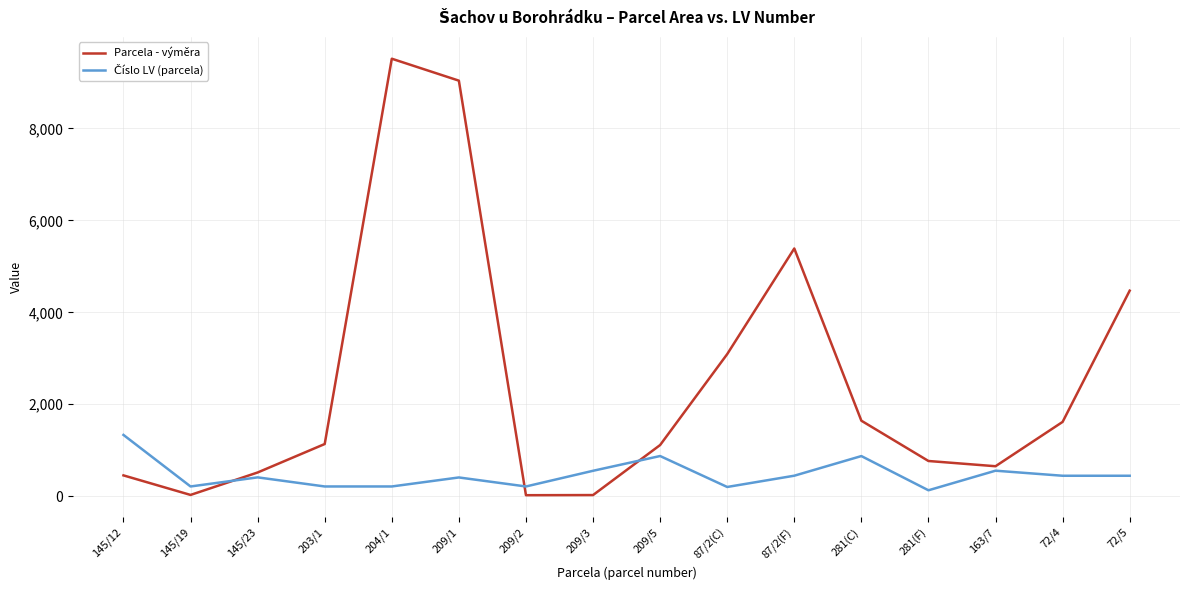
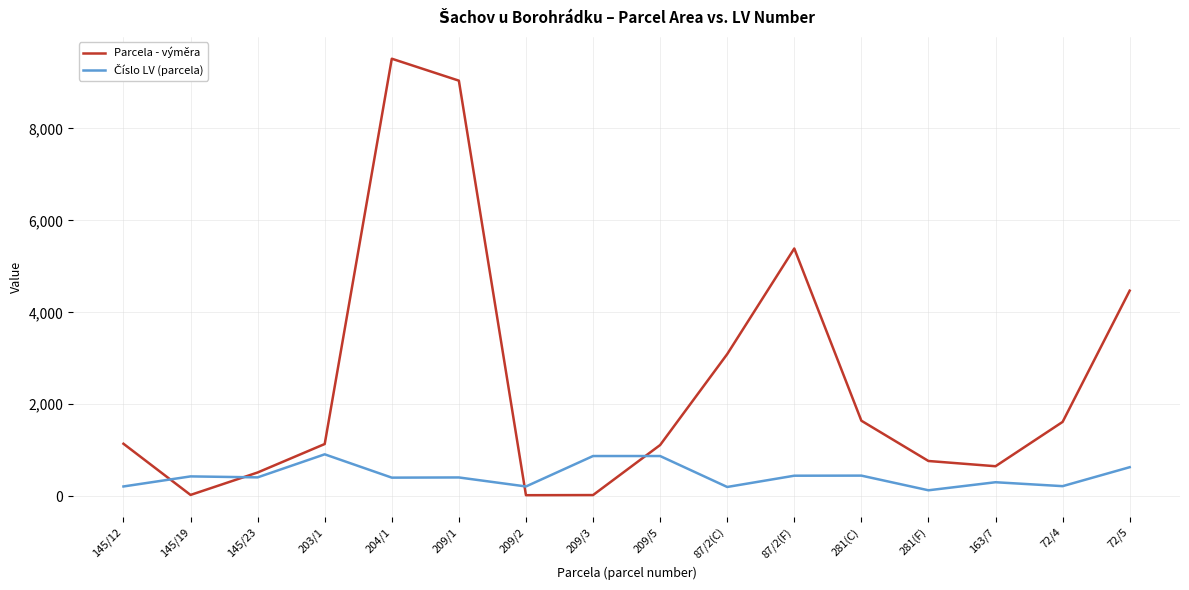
Parcela - výměra, 145/12: 500 -> 1,100
Číslo LV (parcela), 145/12: 1,300 -> 200
Číslo LV (parcela), 145/19: 200 -> 400
Číslo LV (parcela), 203/1: 200 -> 900
Číslo LV (parcela), 204/1: 200 -> 400
Číslo LV (parcela), 209/3: 600 -> 900
Číslo LV (parcela), 281(C): 900 -> 400
Číslo LV (parcela), 163/7: 600 -> 300
Číslo LV (parcela), 72/4: 400 -> 200
Číslo LV (parcela), 72/5: 400 -> 600
